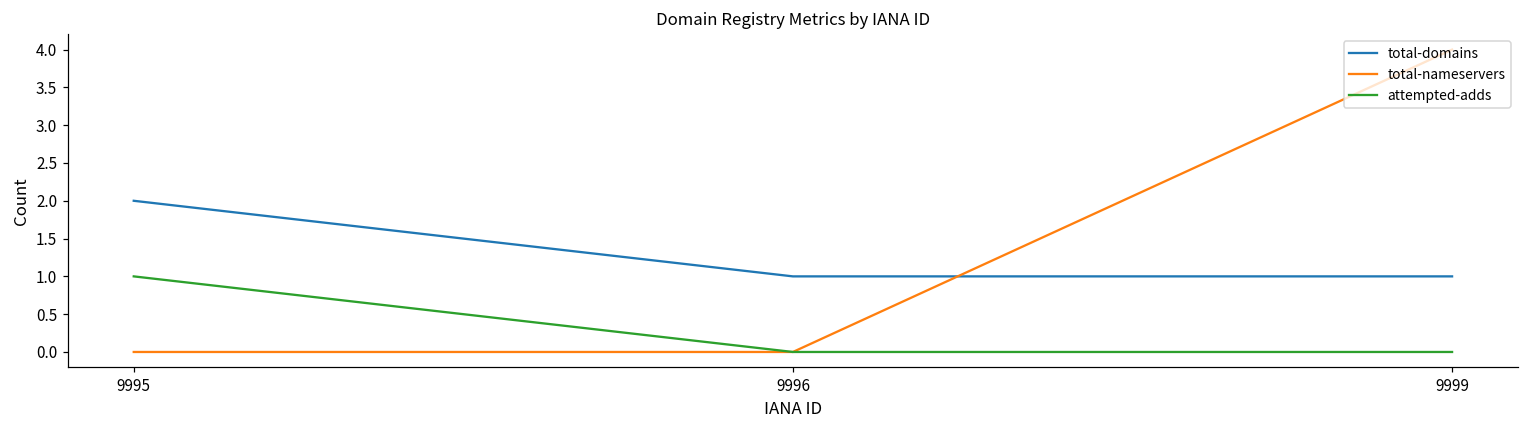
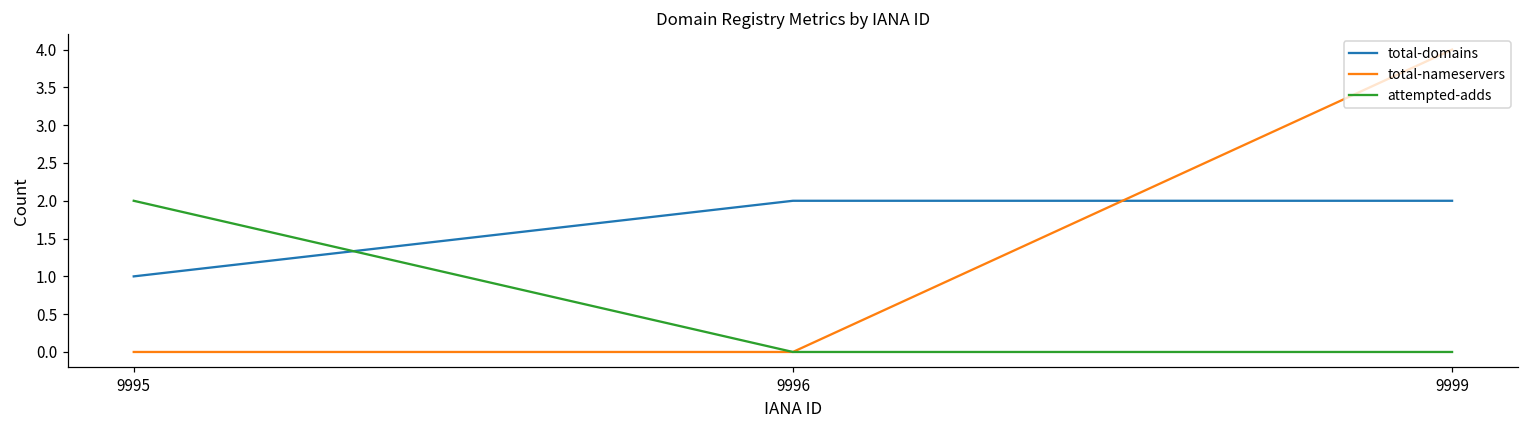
total-domains, 9995: 2 -> 1
attempted-adds, 9995: 1 -> 2
total-domains, 9996: 1 -> 2
total-domains, 9999: 1 -> 2
